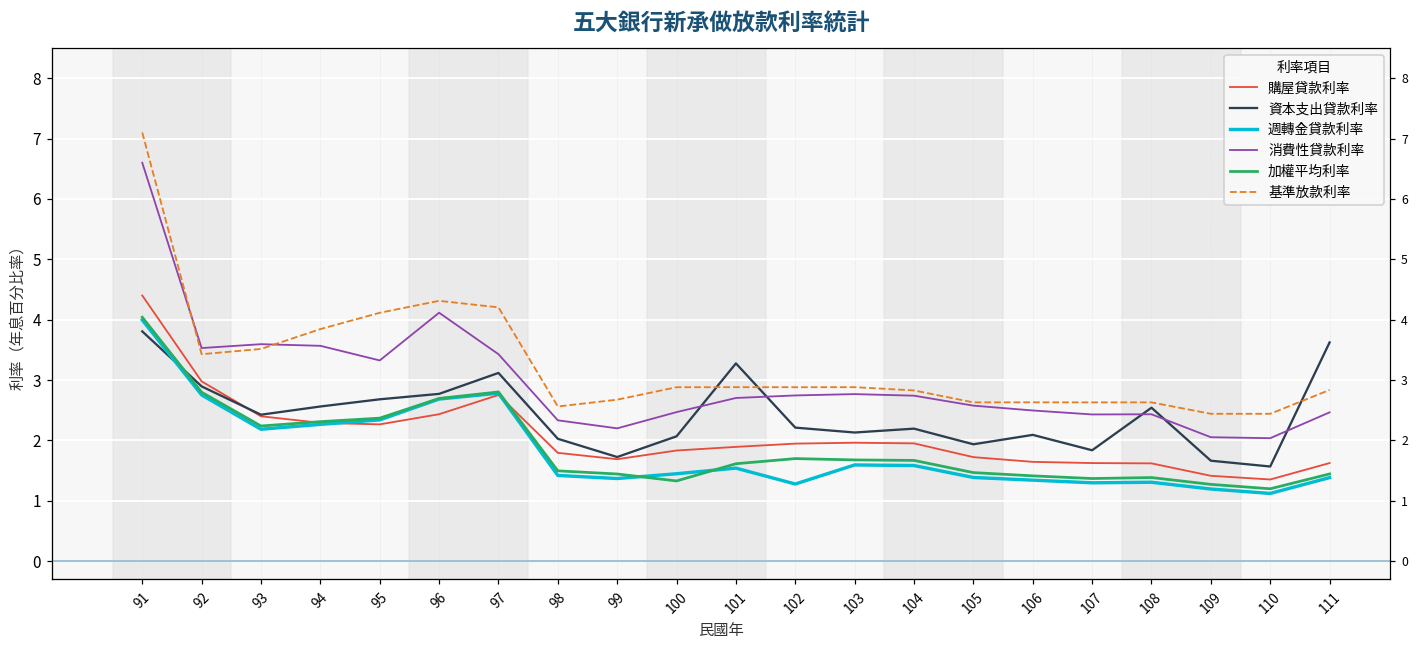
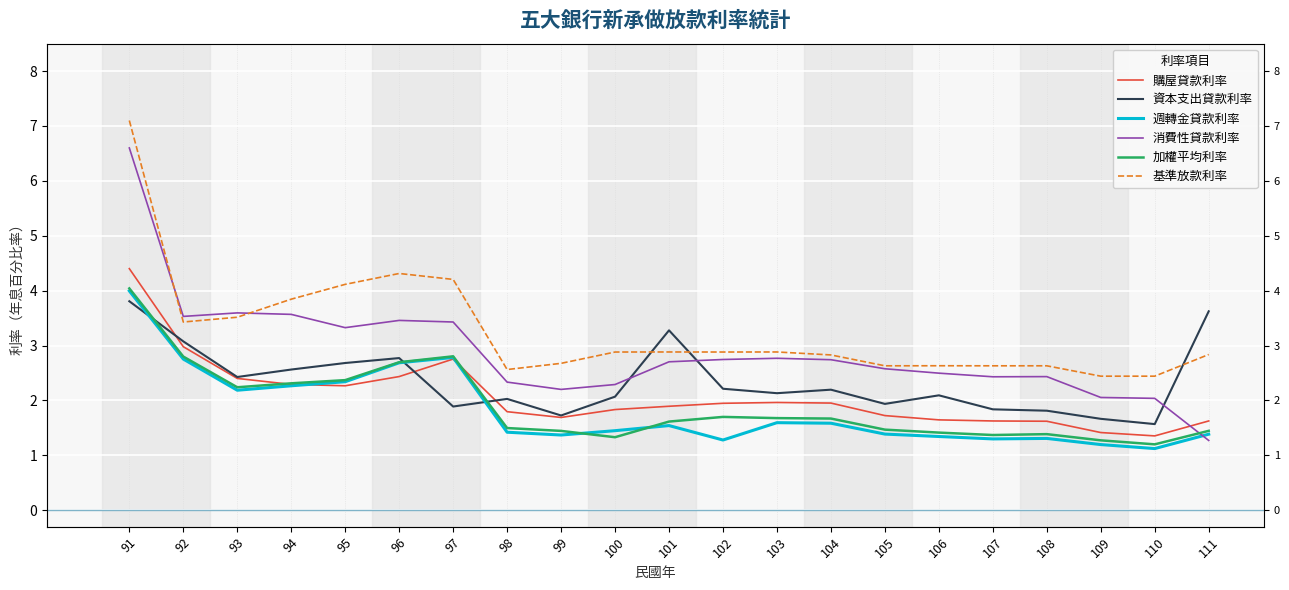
資本支出貸款利率, 92: 2.9 -> 3.1
消費性貸款利率, 96: 4.1 -> 3.5
資本支出貸款利率, 97: 3.1 -> 1.9
消費性貸款利率, 100: 2.5 -> 2.3
資本支出貸款利率, 108: 2.5 -> 1.8
消費性貸款利率, 111: 2.5 -> 1.3
